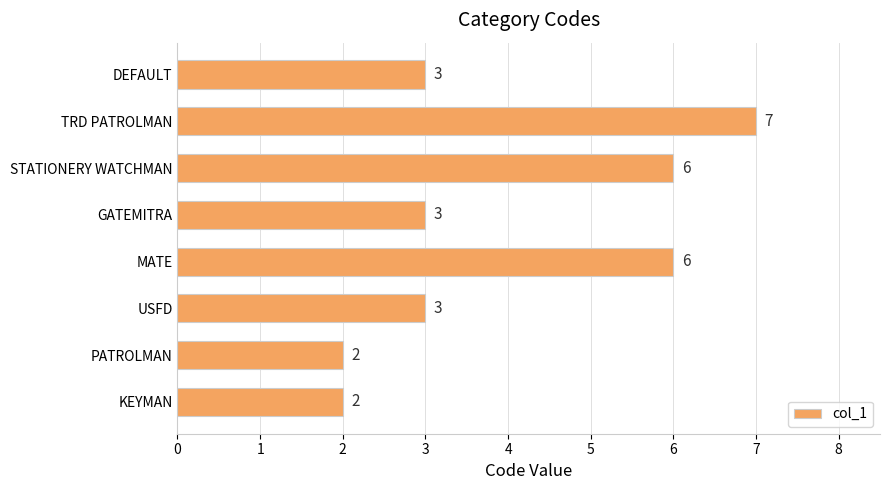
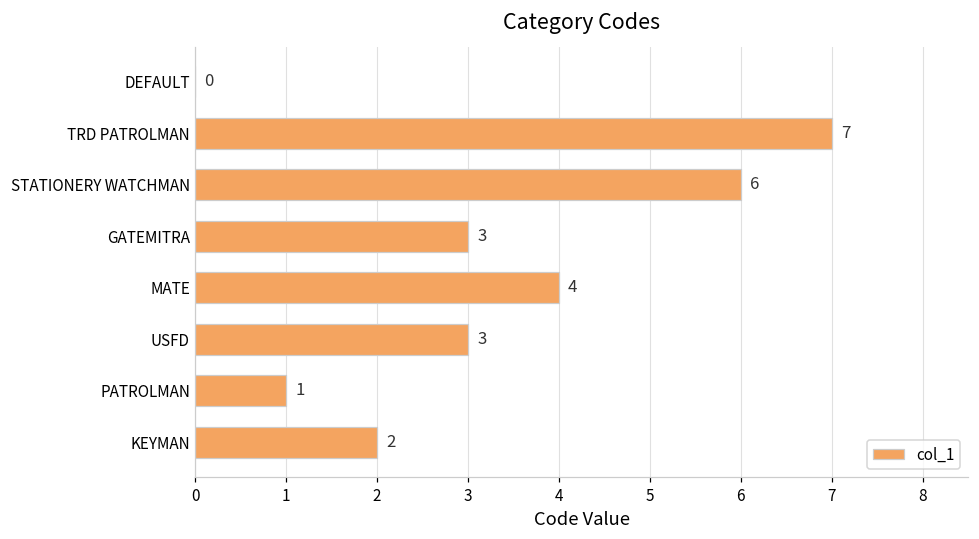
DEFAULT: 3 -> 0
MATE: 6 -> 4
PATROLMAN: 2 -> 1
